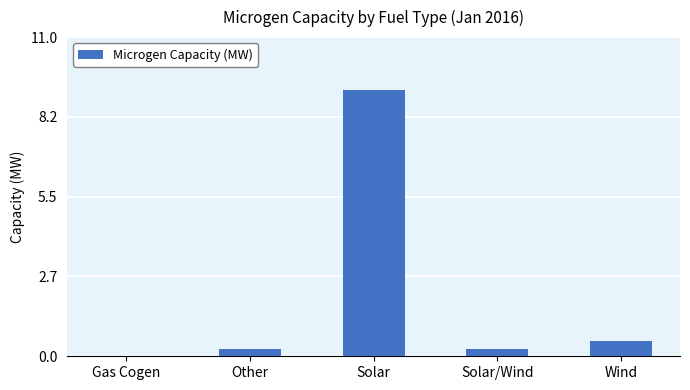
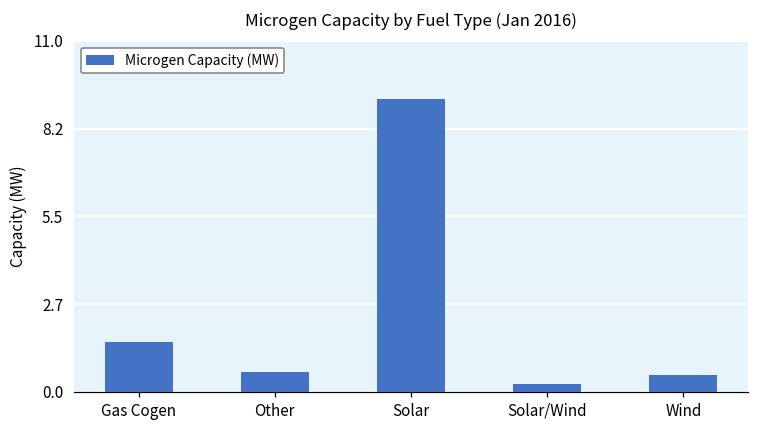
Gas Cogen: 0.0 -> 1.6
Other: 0.2 -> 0.6
